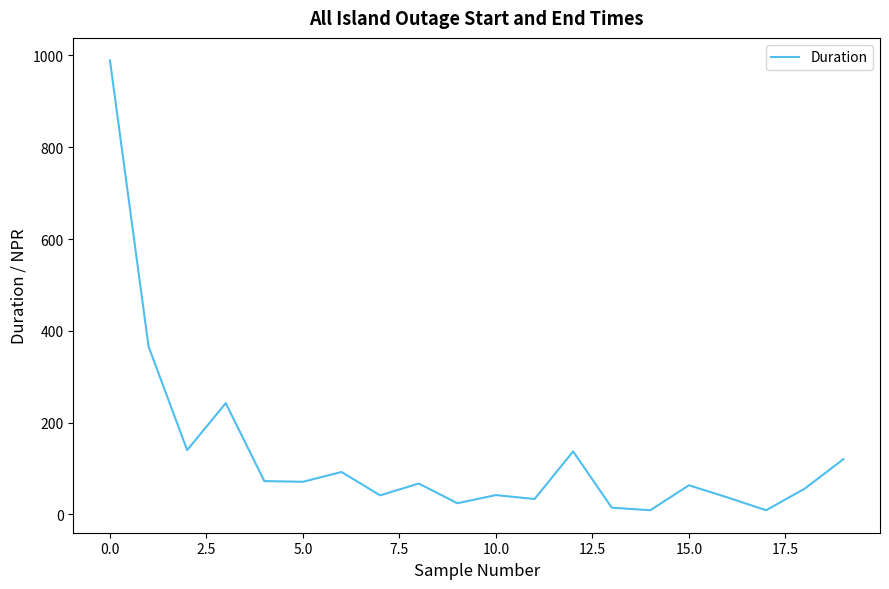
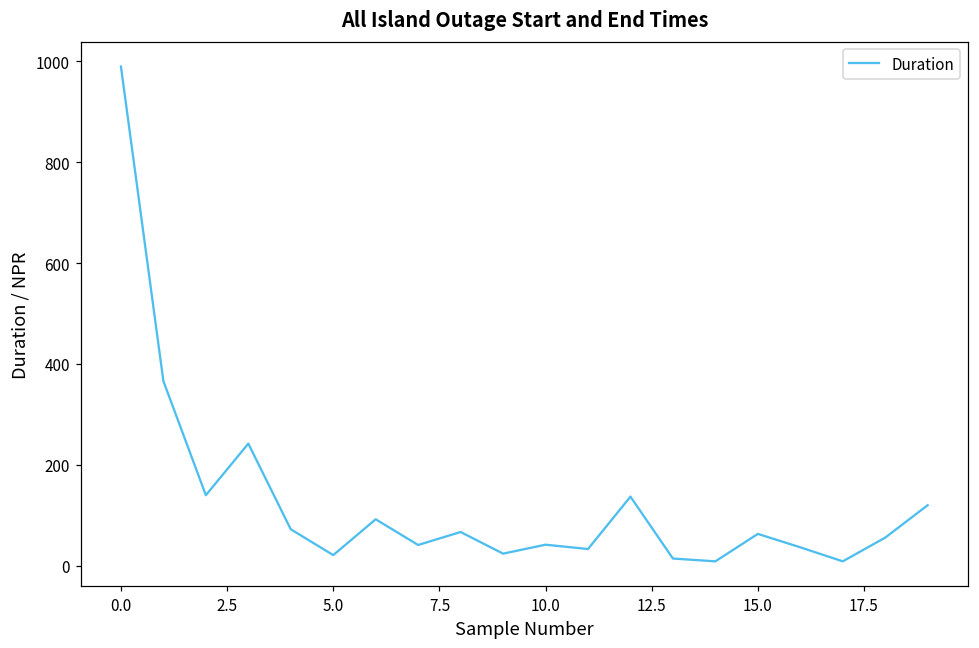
5.0: 70 -> 20
